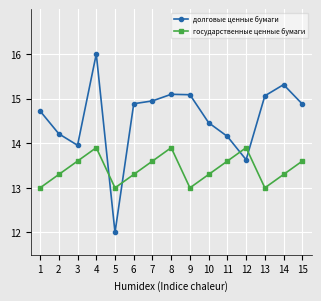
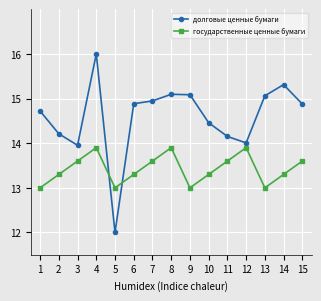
долговые ценные бумаги, 12: 13.6 -> 14.0
